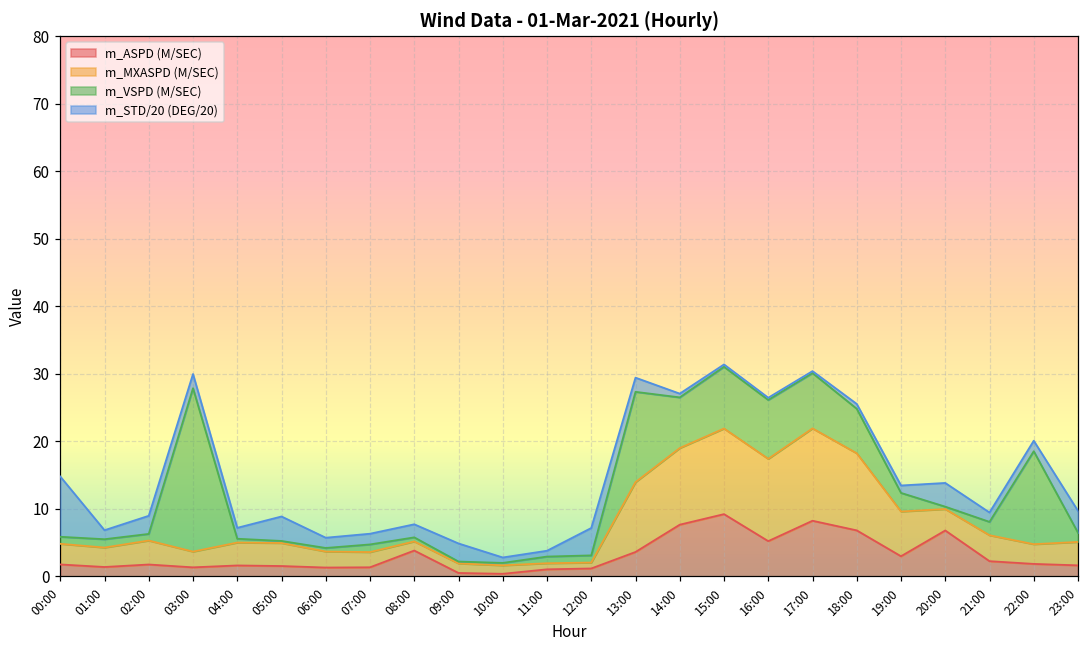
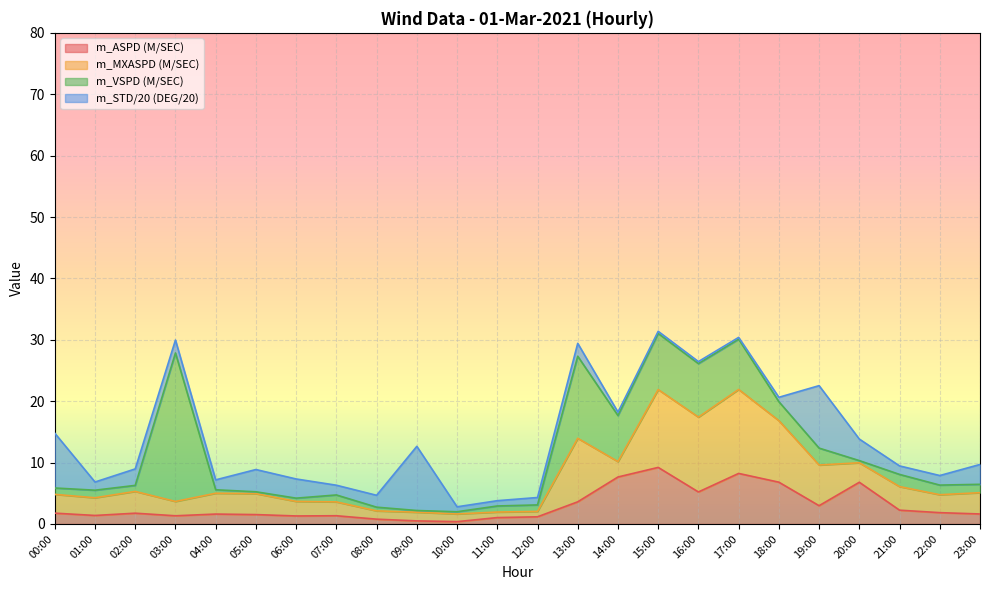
m_STD/20 (DEG/20), 06:00: 2 -> 3
m_ASPD (M/SEC), 08:00: 4 -> 1
m_STD/20 (DEG/20), 09:00: 3 -> 10
m_STD/20 (DEG/20), 12:00: 4 -> 1
m_MXASPD (M/SEC), 14:00: 11 -> 3
m_MXASPD (M/SEC), 18:00: 11 -> 10
m_VSPD (M/SEC), 18:00: 7 -> 3
m_STD/20 (DEG/20), 19:00: 1 -> 10
m_VSPD (M/SEC), 22:00: 14 -> 2
